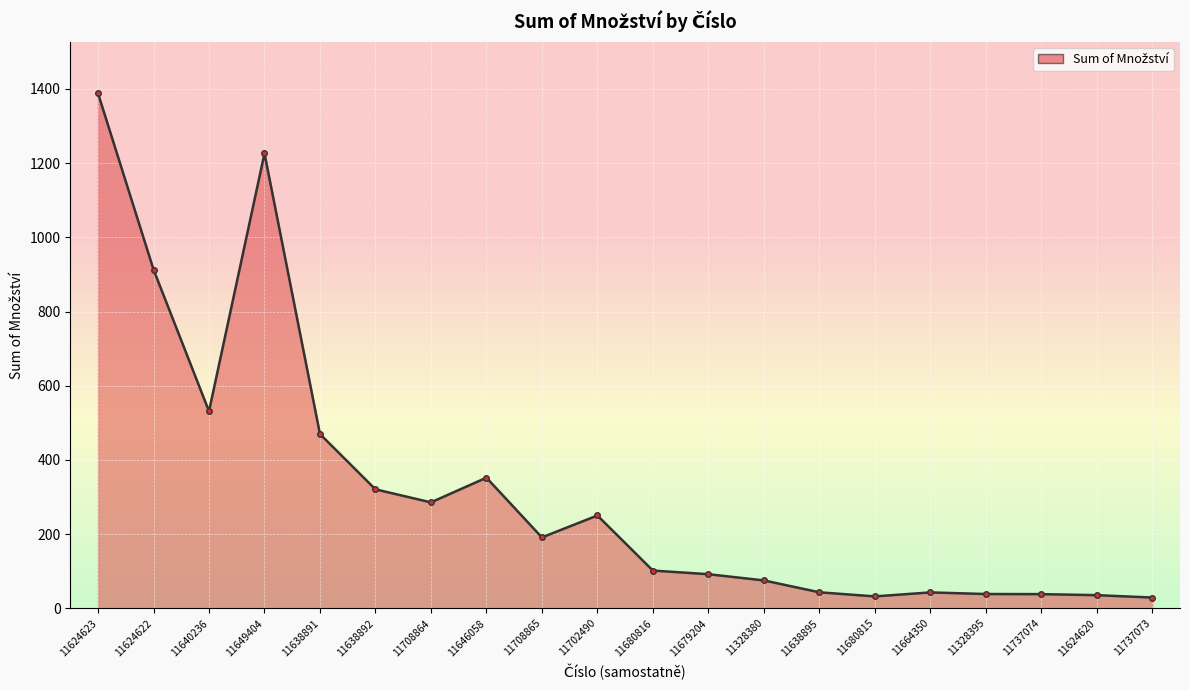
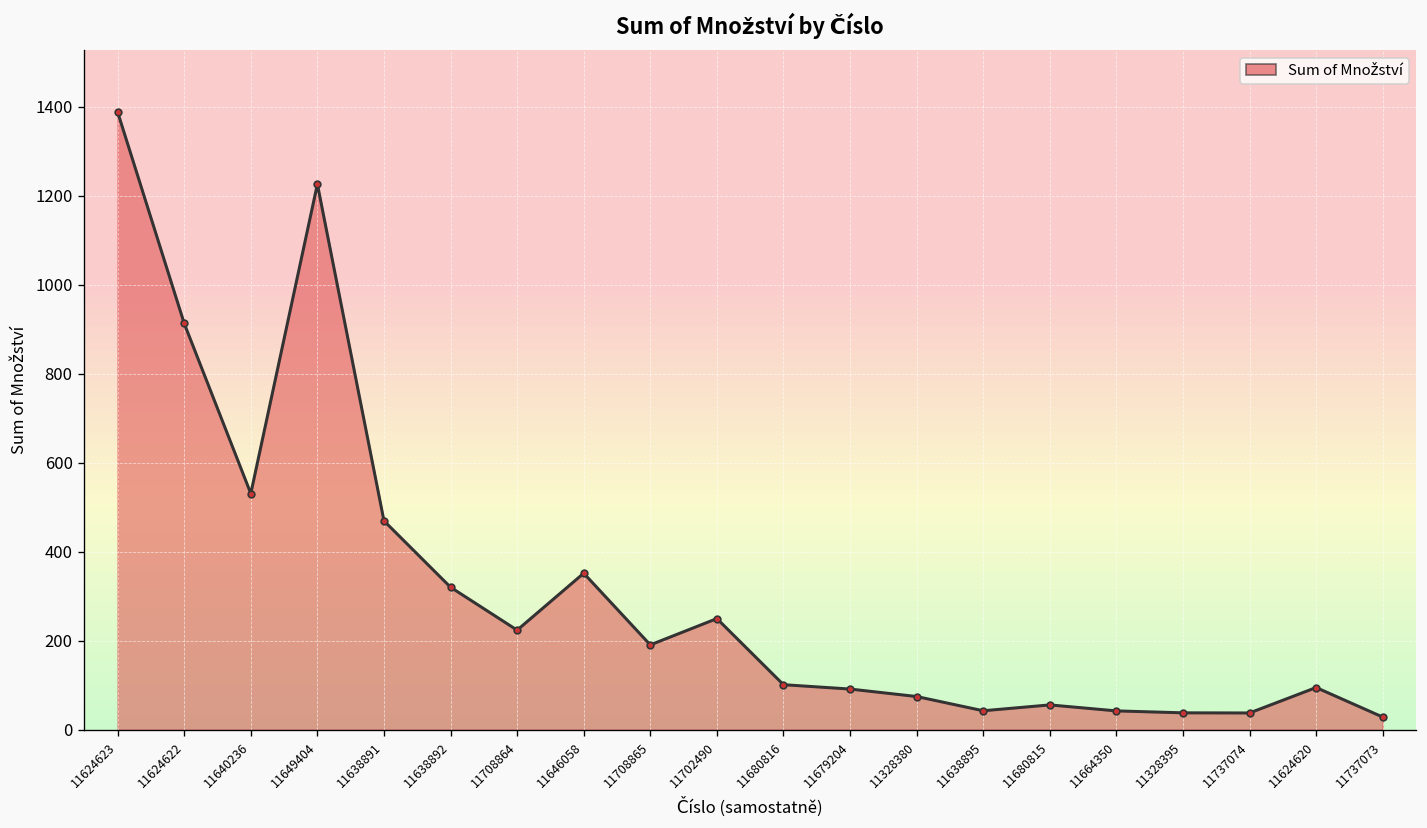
11708864: 290 -> 220
11680815: 30 -> 60
11624620: 40 -> 100
